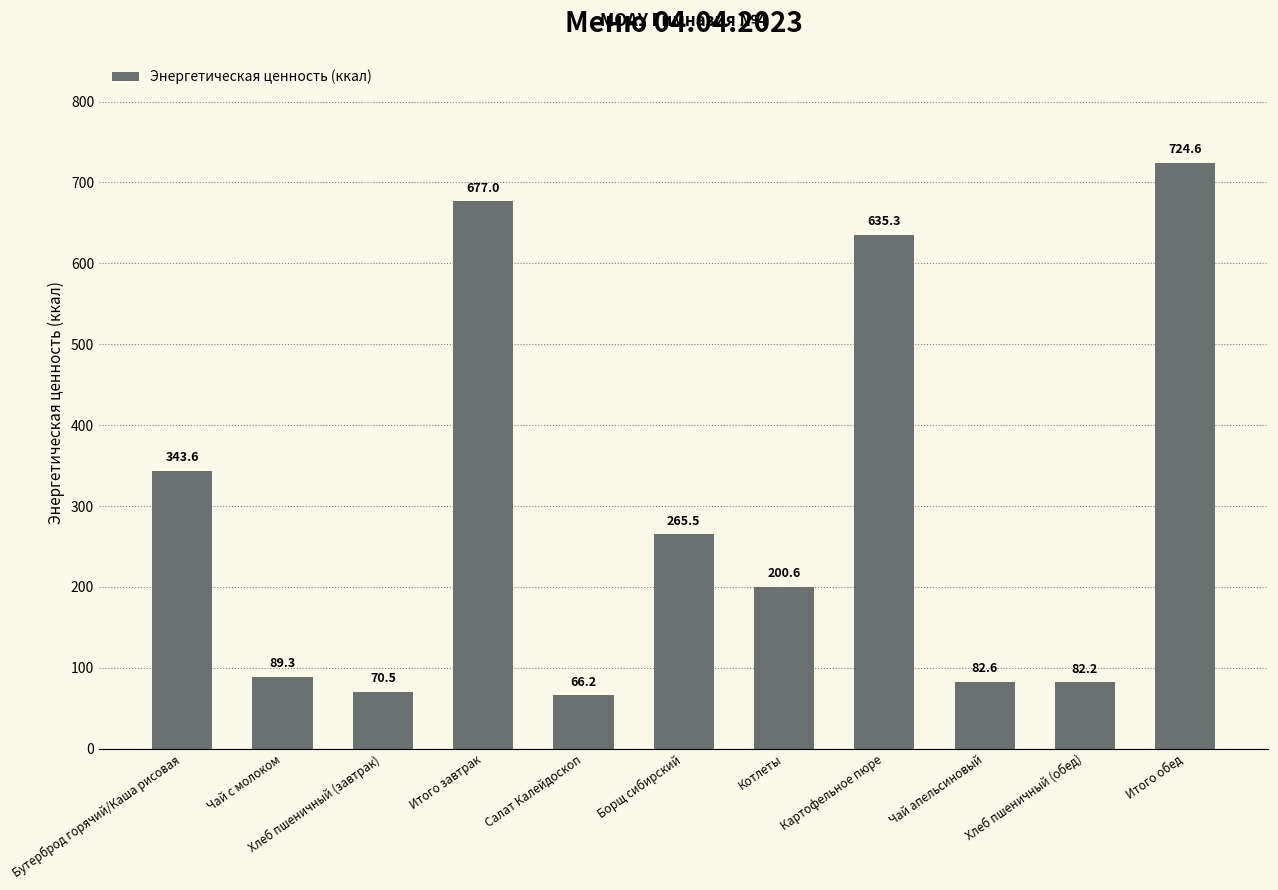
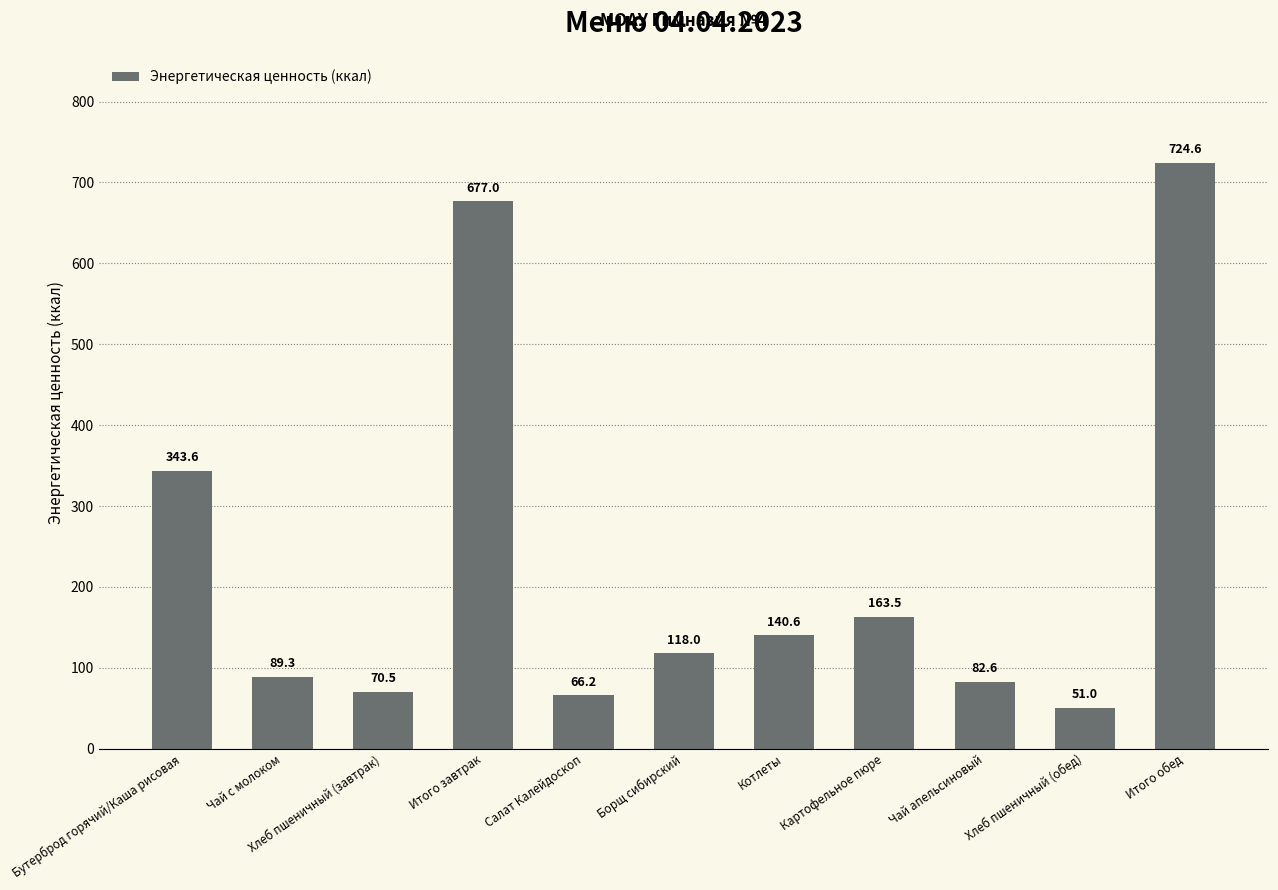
Борщ сибирский: 265.5 -> 118.0
Котлеты: 200.6 -> 140.6
Картофельное пюре: 635.3 -> 163.5
Хлеб пшеничный (обед): 82.2 -> 51.0
